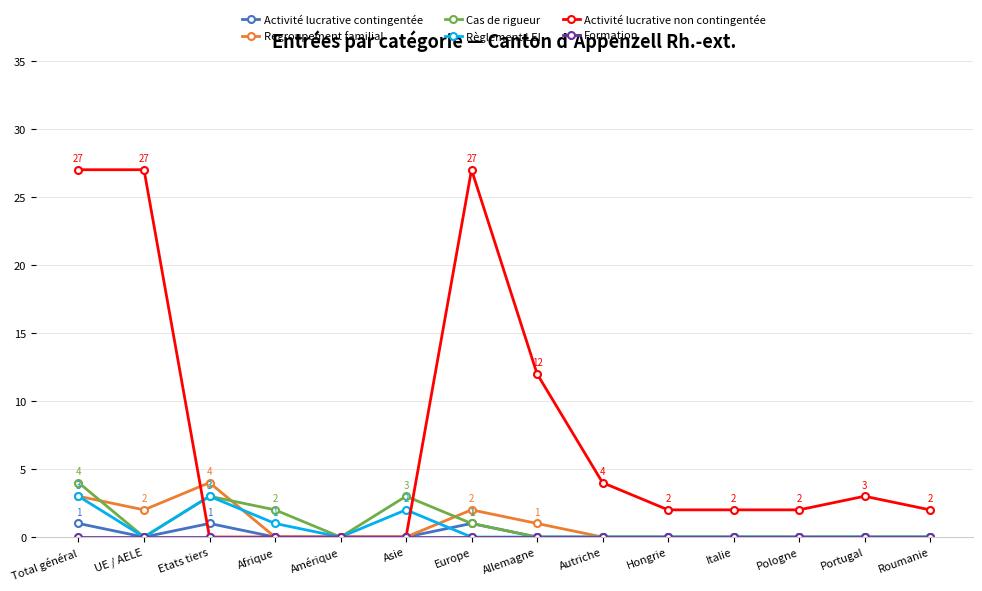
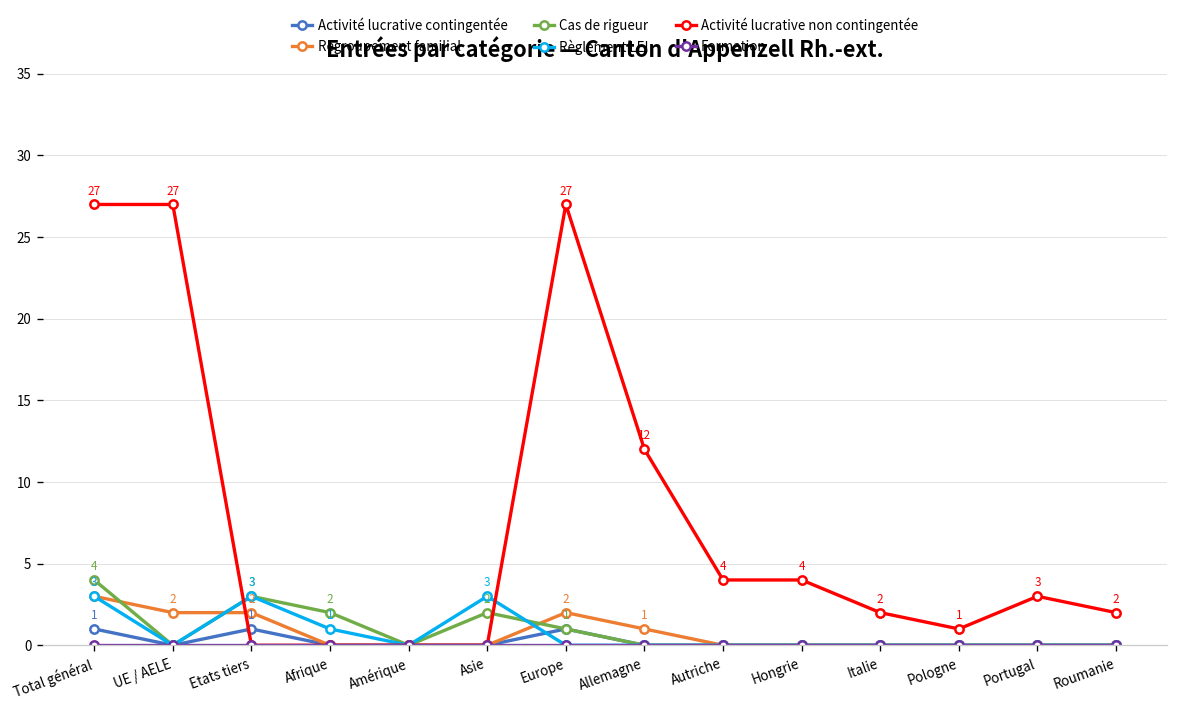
Regroupement familial, Etats tiers: 4 -> 2
Cas de rigueur, Asie: 3 -> 2
Règlement LEI, Asie: 2 -> 3
Activité lucrative non contingentée, Hongrie: 2 -> 4
Activité lucrative non contingentée, Pologne: 2 -> 1
